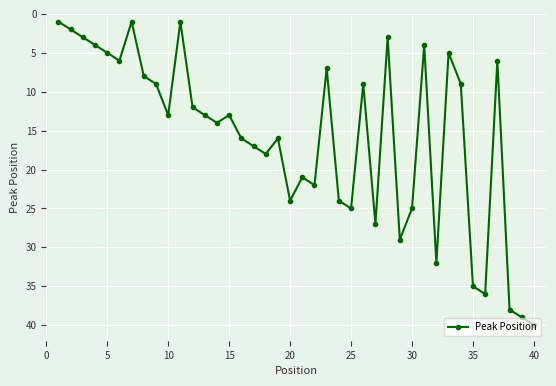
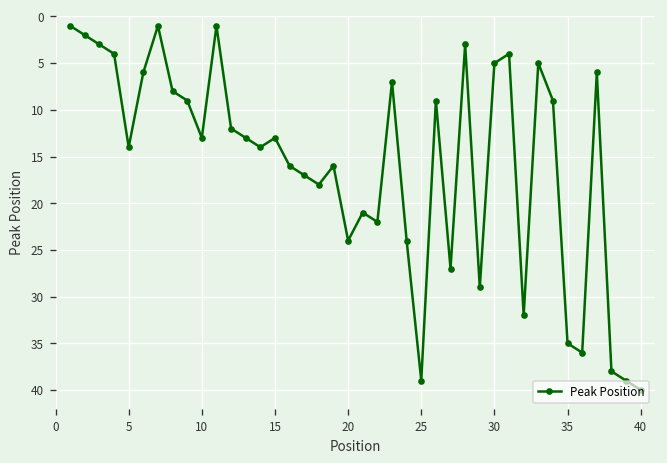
5: 5 -> 14
25: 25 -> 39
30: 25 -> 5
